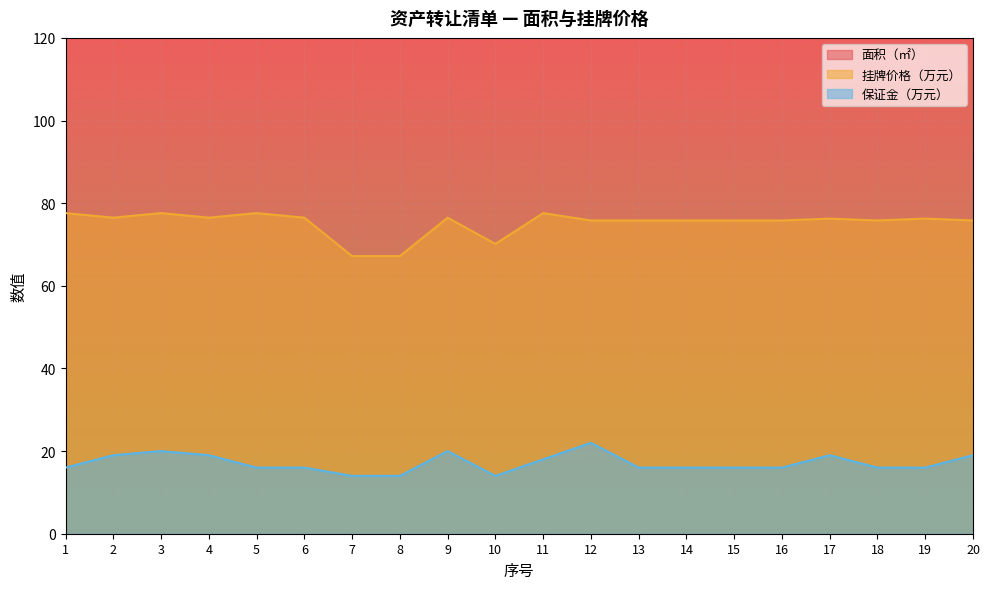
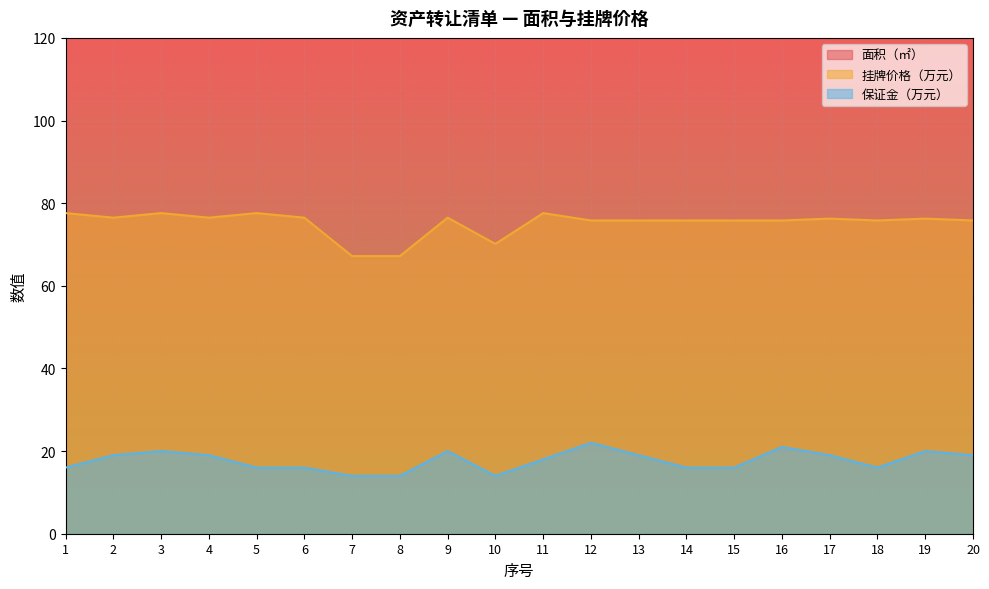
保证金（万元）, 13: 16 -> 19
保证金（万元）, 16: 16 -> 21
保证金（万元）, 19: 16 -> 20
